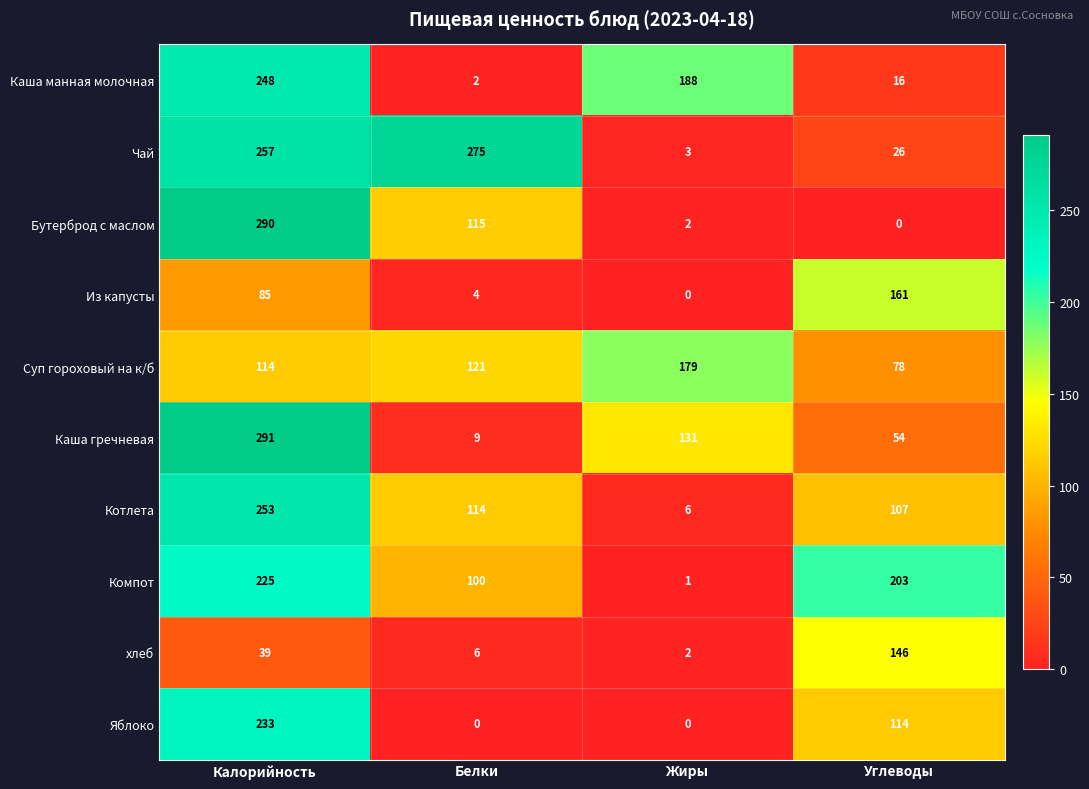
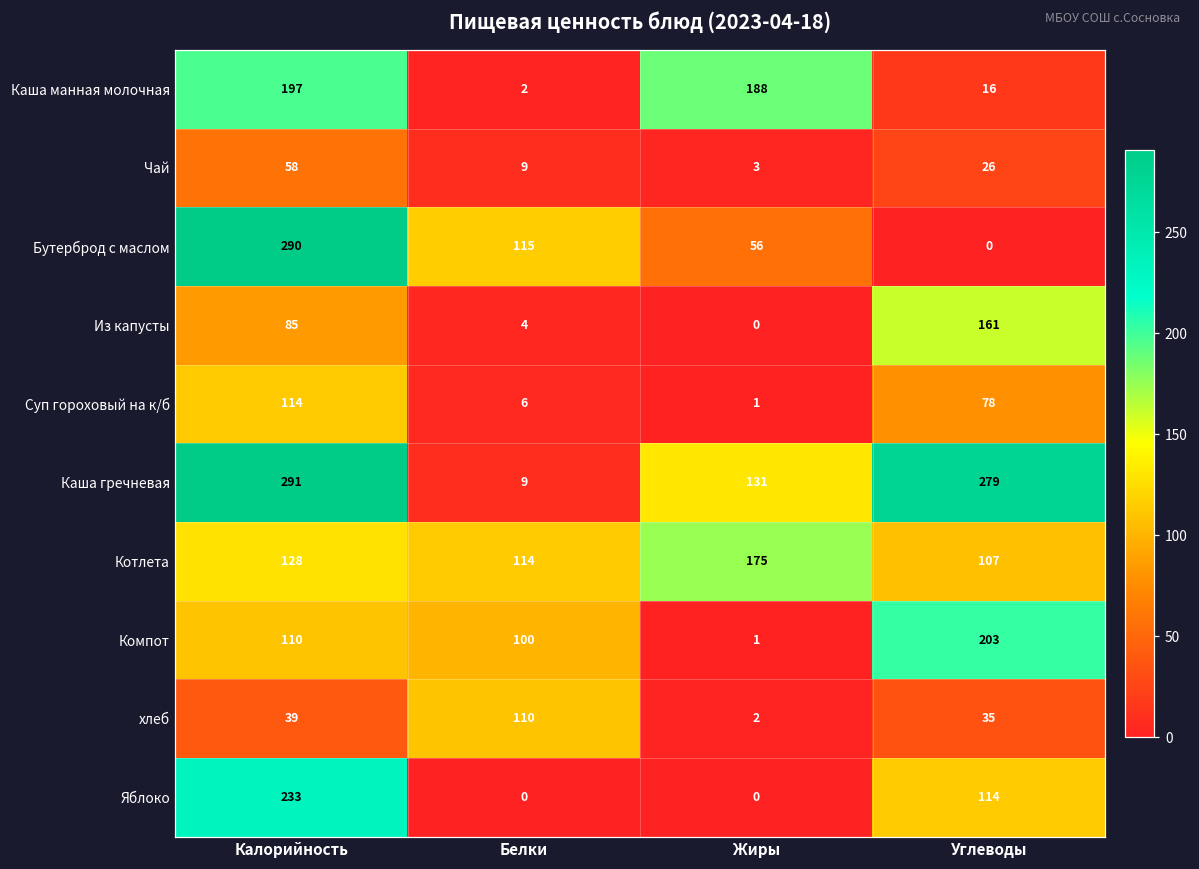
Каша манная молочная, Калорийность: 248 -> 197
Чай, Калорийность: 257 -> 58
Чай, Белки: 275 -> 9
Бутерброд с маслом, Жиры: 2 -> 56
Суп гороховый на к/б, Белки: 121 -> 6
Суп гороховый на к/б, Жиры: 179 -> 1
Каша гречневая, Углеводы: 54 -> 279
Котлета, Калорийность: 253 -> 128
Котлета, Жиры: 6 -> 175
Компот, Калорийность: 225 -> 110
хлеб, Белки: 6 -> 110
хлеб, Углеводы: 146 -> 35
